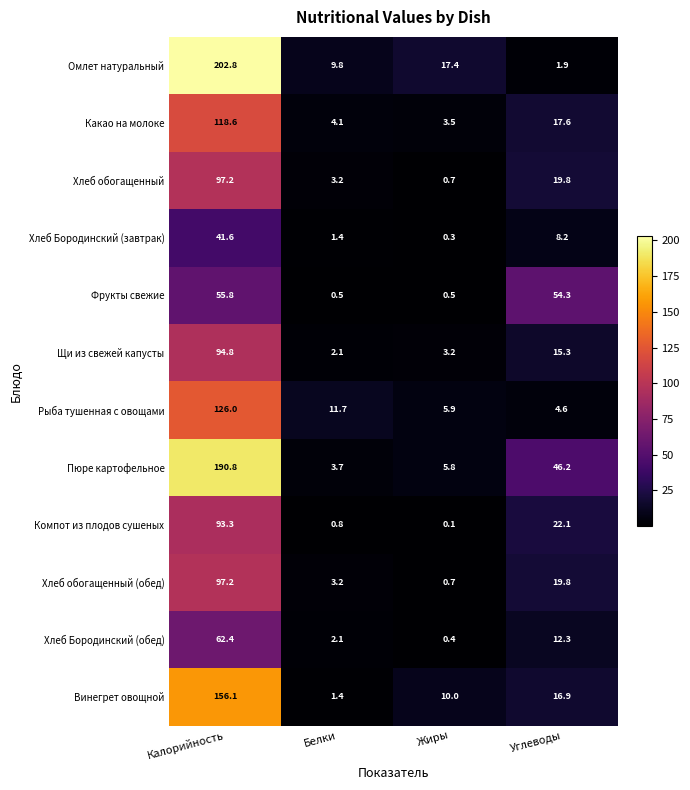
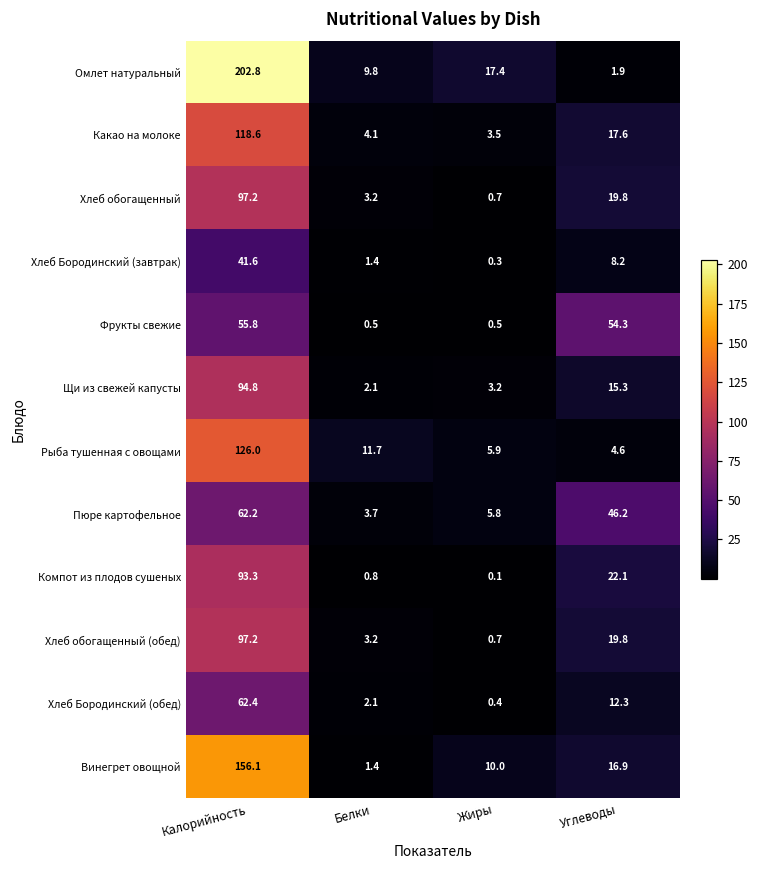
Пюре картофельное, Калорийность: 190.8 -> 62.2
